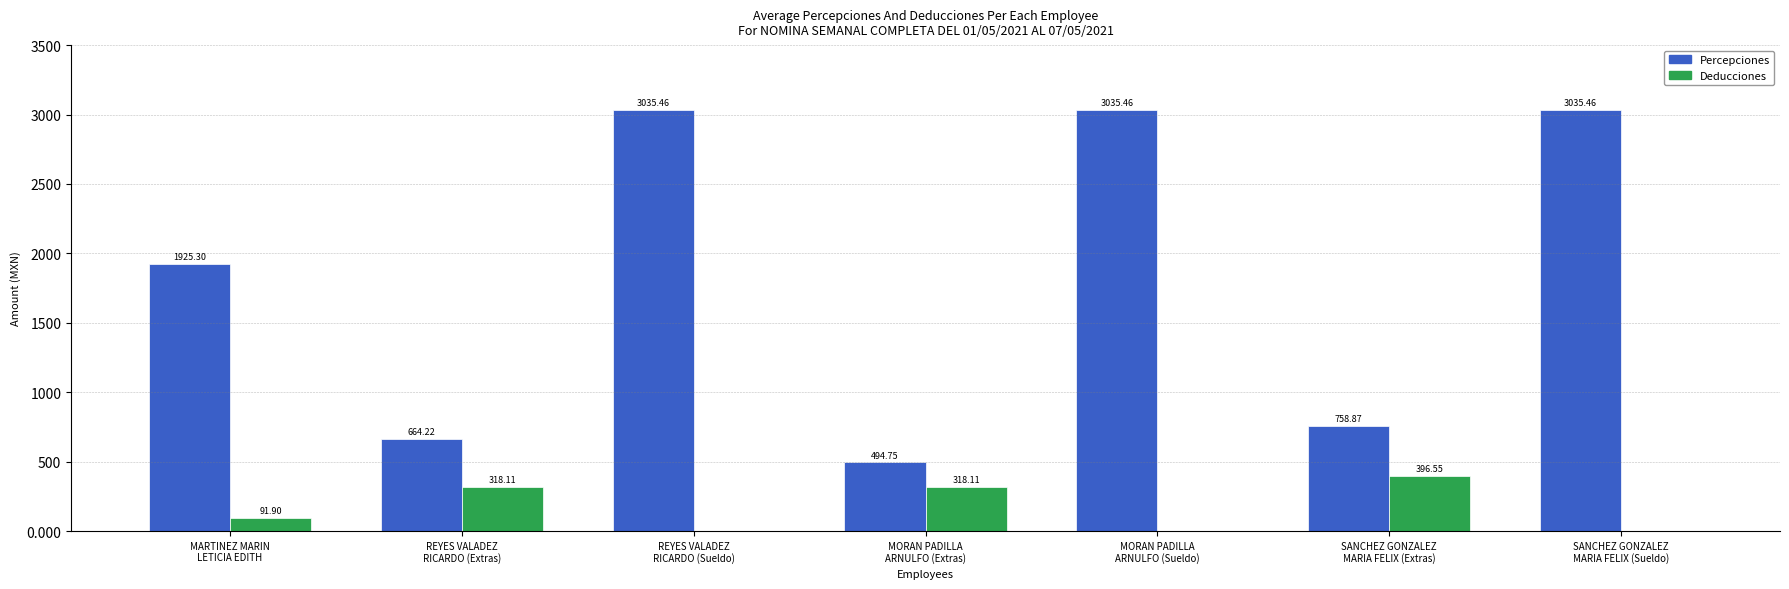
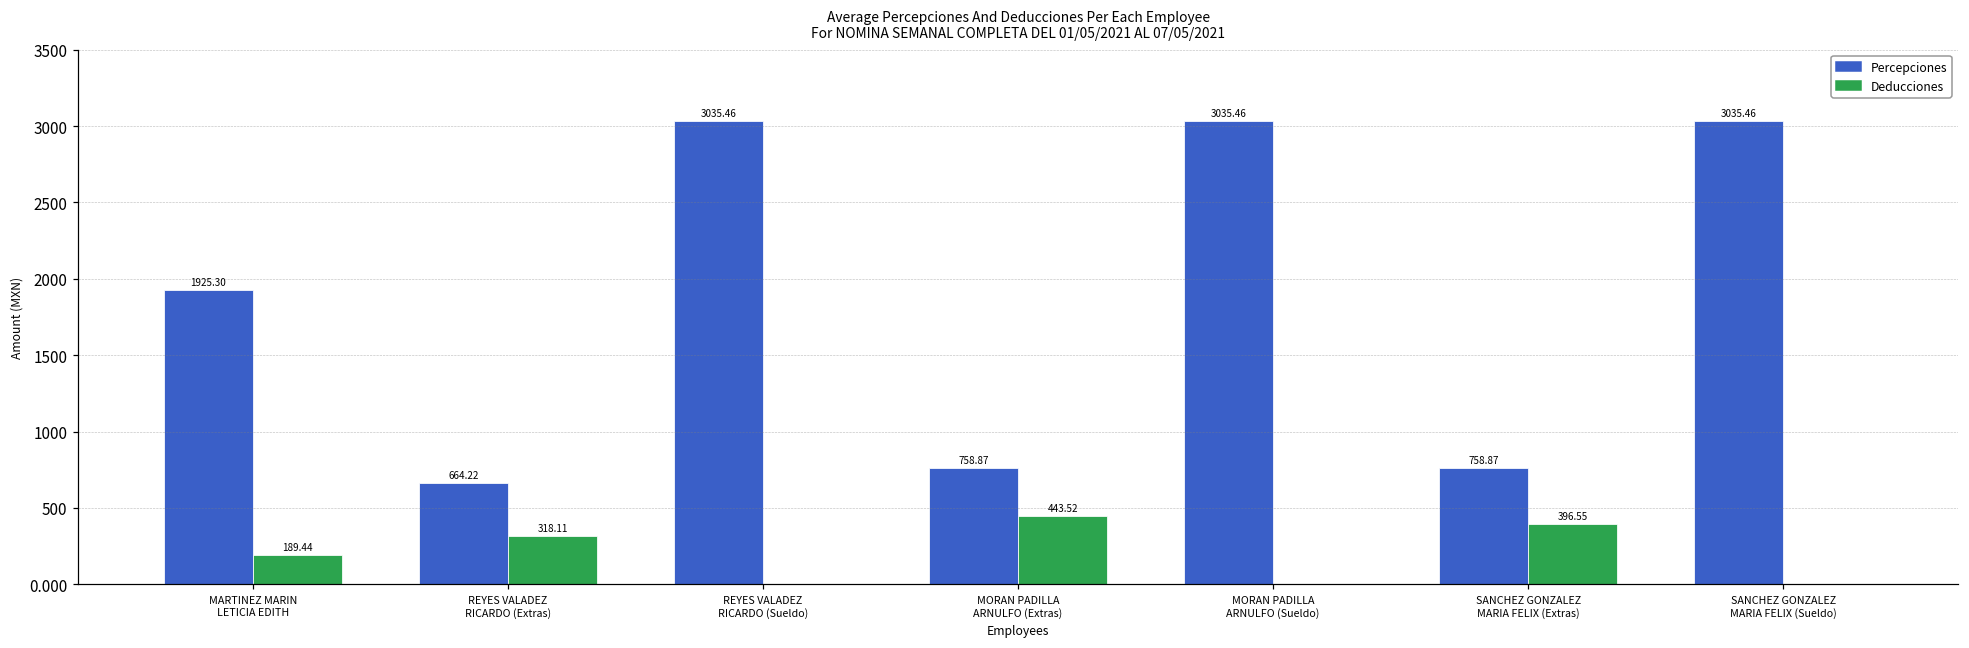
Deducciones, MARTINEZ MARIN LETICIA EDITH: 91.90 -> 189.44
Percepciones, MORAN PADILLA ARNULFO (Extras): 494.75 -> 758.87
Deducciones, MORAN PADILLA ARNULFO (Extras): 318.11 -> 443.52
